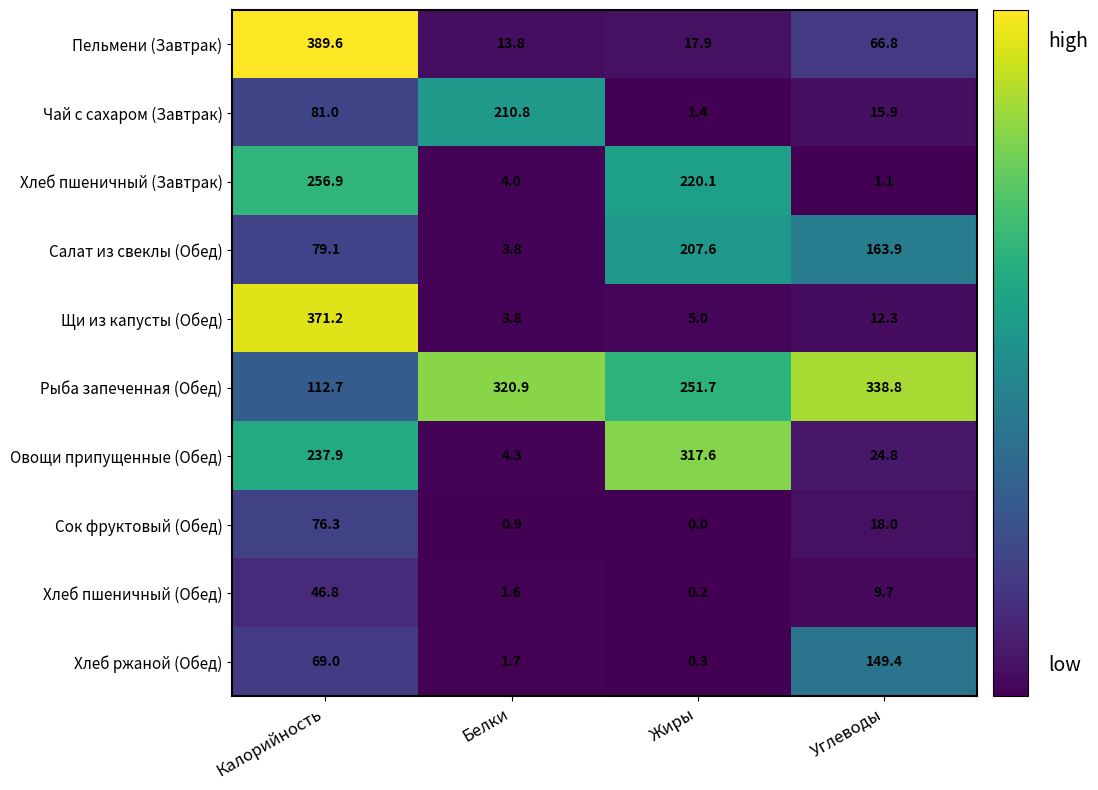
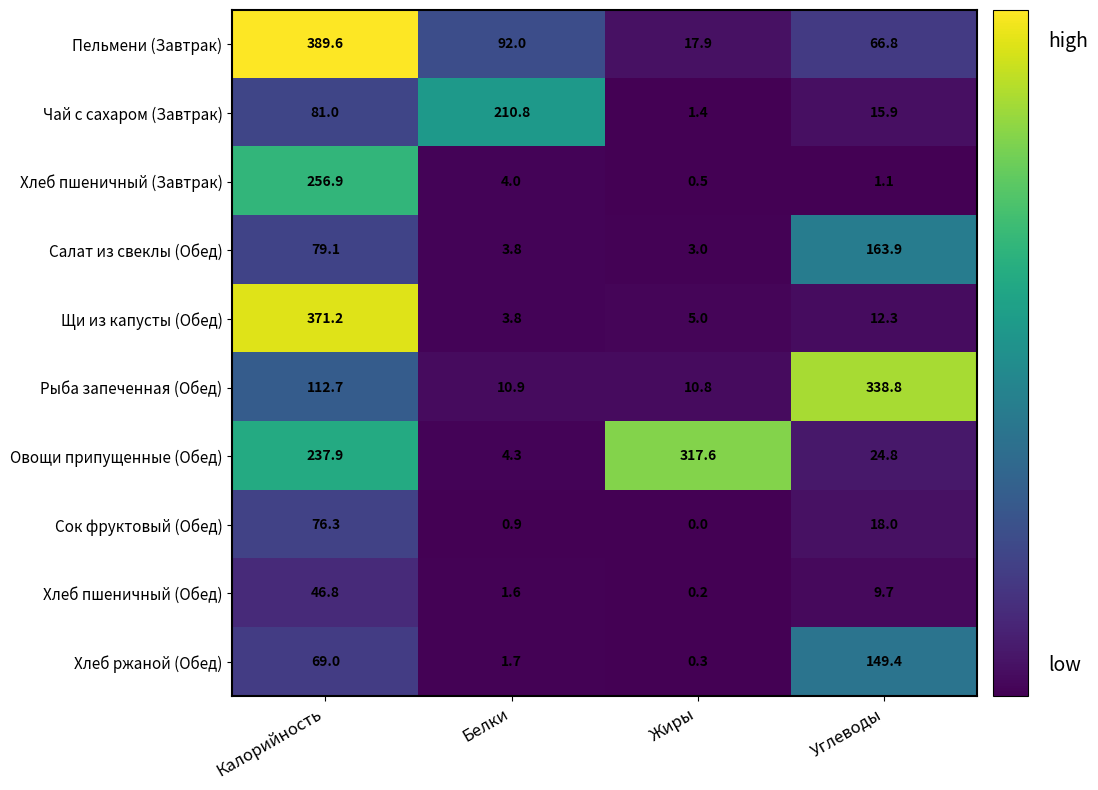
Пельмени (Завтрак), Белки: 13.8 -> 92.0
Хлеб пшеничный (Завтрак), Жиры: 220.1 -> 0.5
Салат из свеклы (Обед), Жиры: 207.6 -> 3.0
Рыба запеченная (Обед), Белки: 320.9 -> 10.9
Рыба запеченная (Обед), Жиры: 251.7 -> 10.8
